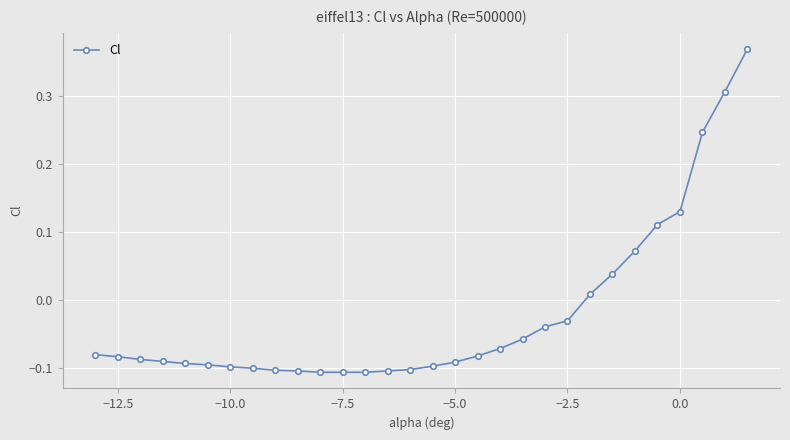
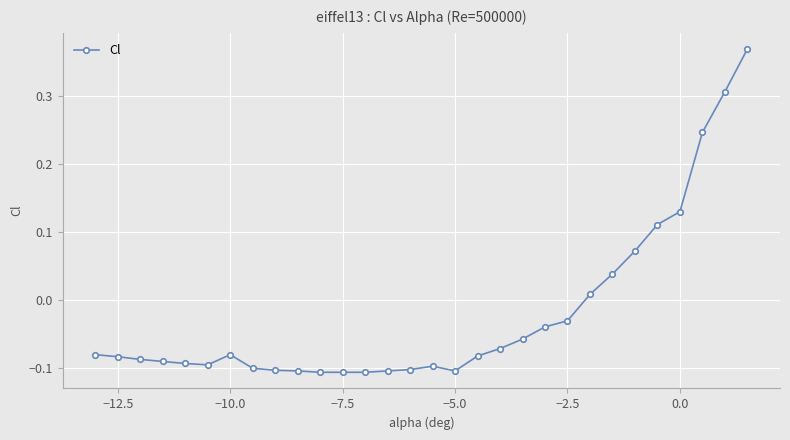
−10.0: -0.10 -> -0.08
−5.0: -0.09 -> -0.11
